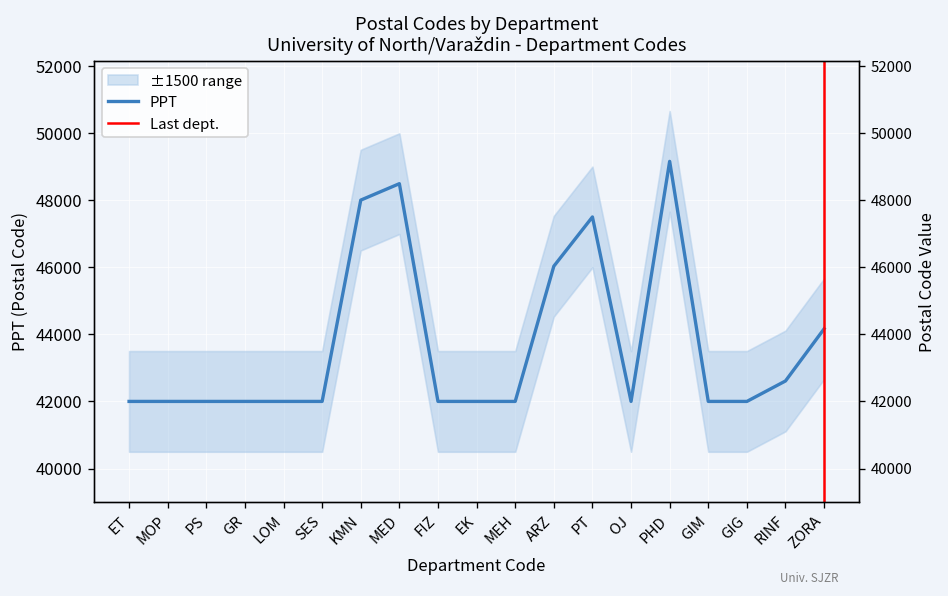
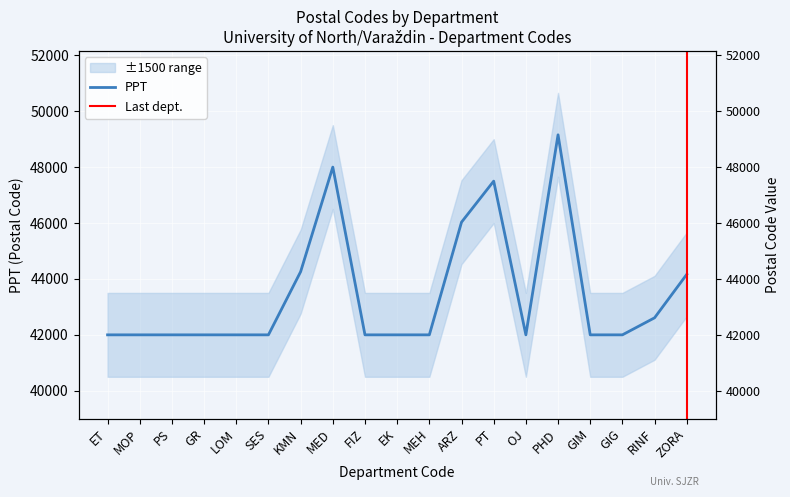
PPT, KMN: 48000 -> 44300
PPT, MED: 48500 -> 48000
